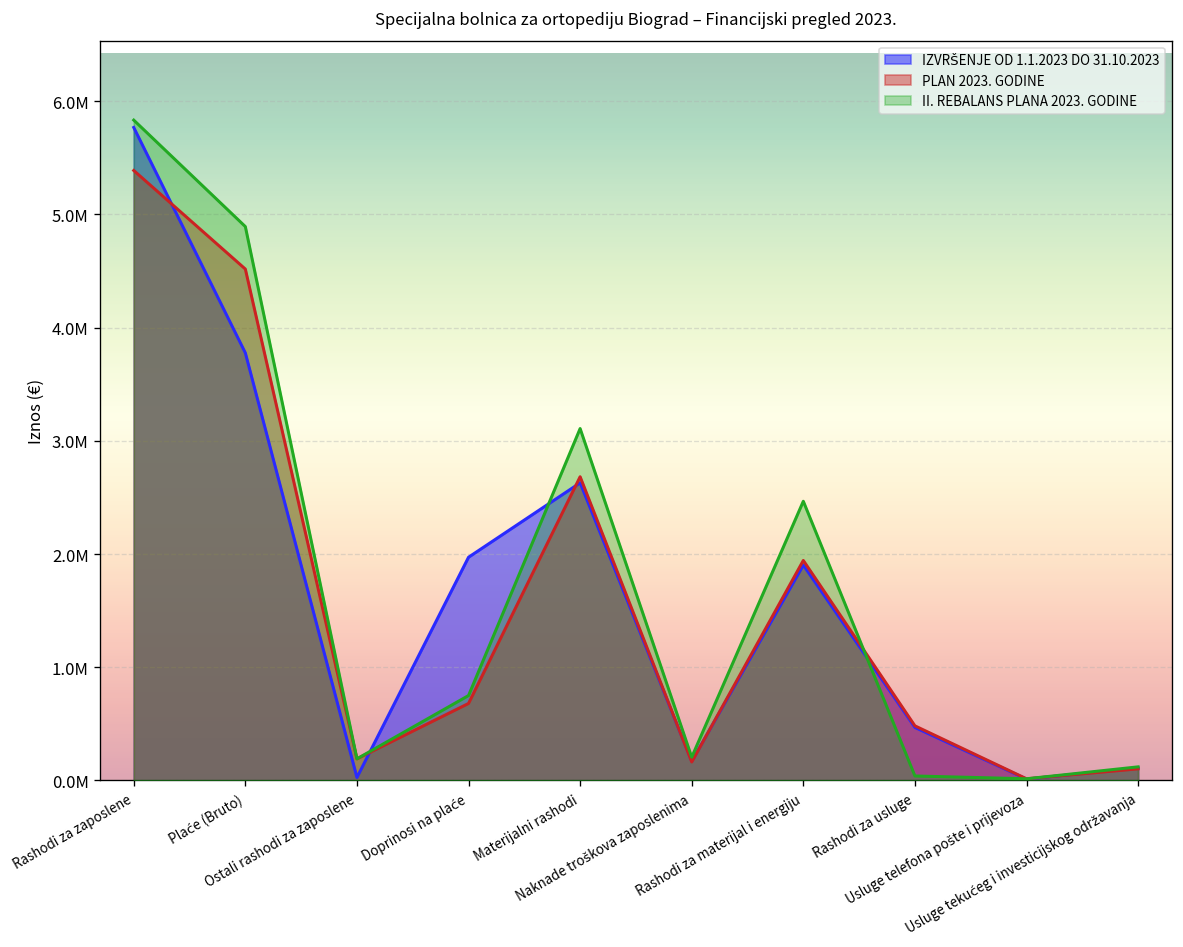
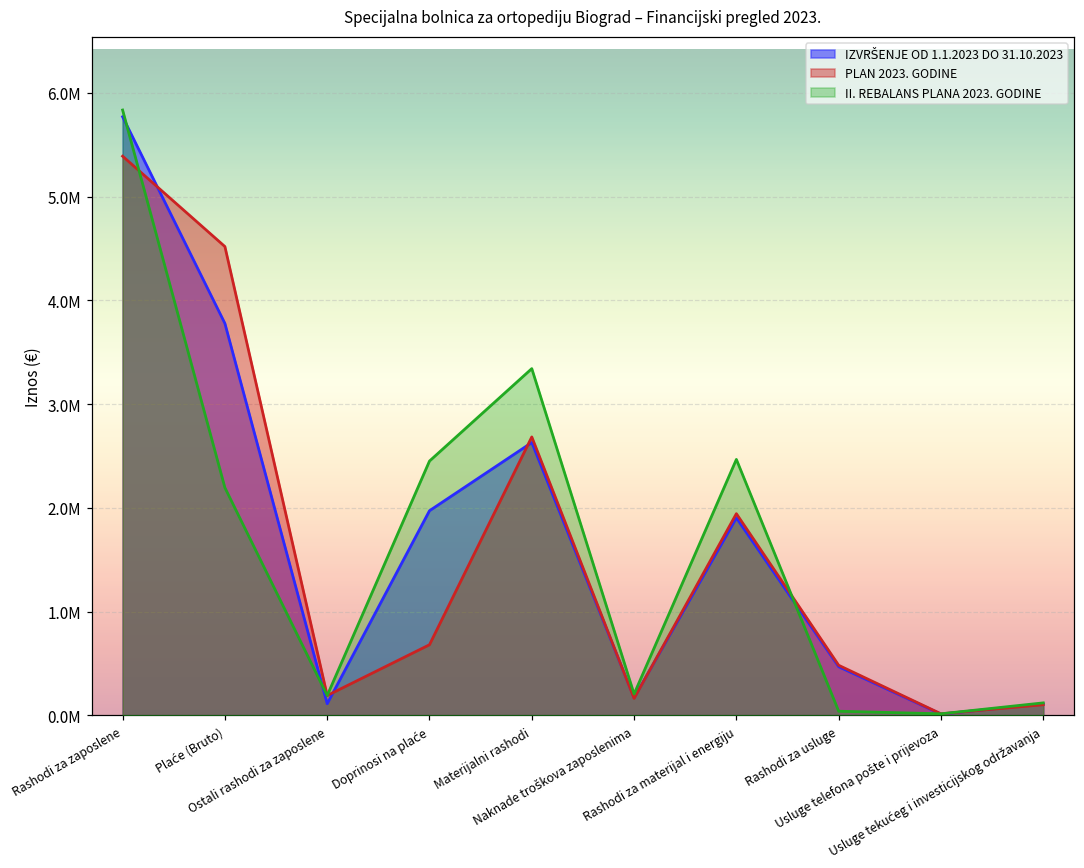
II. REBALANS PLANA 2023. GODINE, Plaće (Bruto): 4900000 -> 2200000
IZVRŠENJE OD 1.1.2023 DO 31.10.2023, Ostali rashodi za zaposlene: 0 -> 100000
II. REBALANS PLANA 2023. GODINE, Doprinosi na plaće: 800000 -> 2500000
II. REBALANS PLANA 2023. GODINE, Materijalni rashodi: 3100000 -> 3300000
